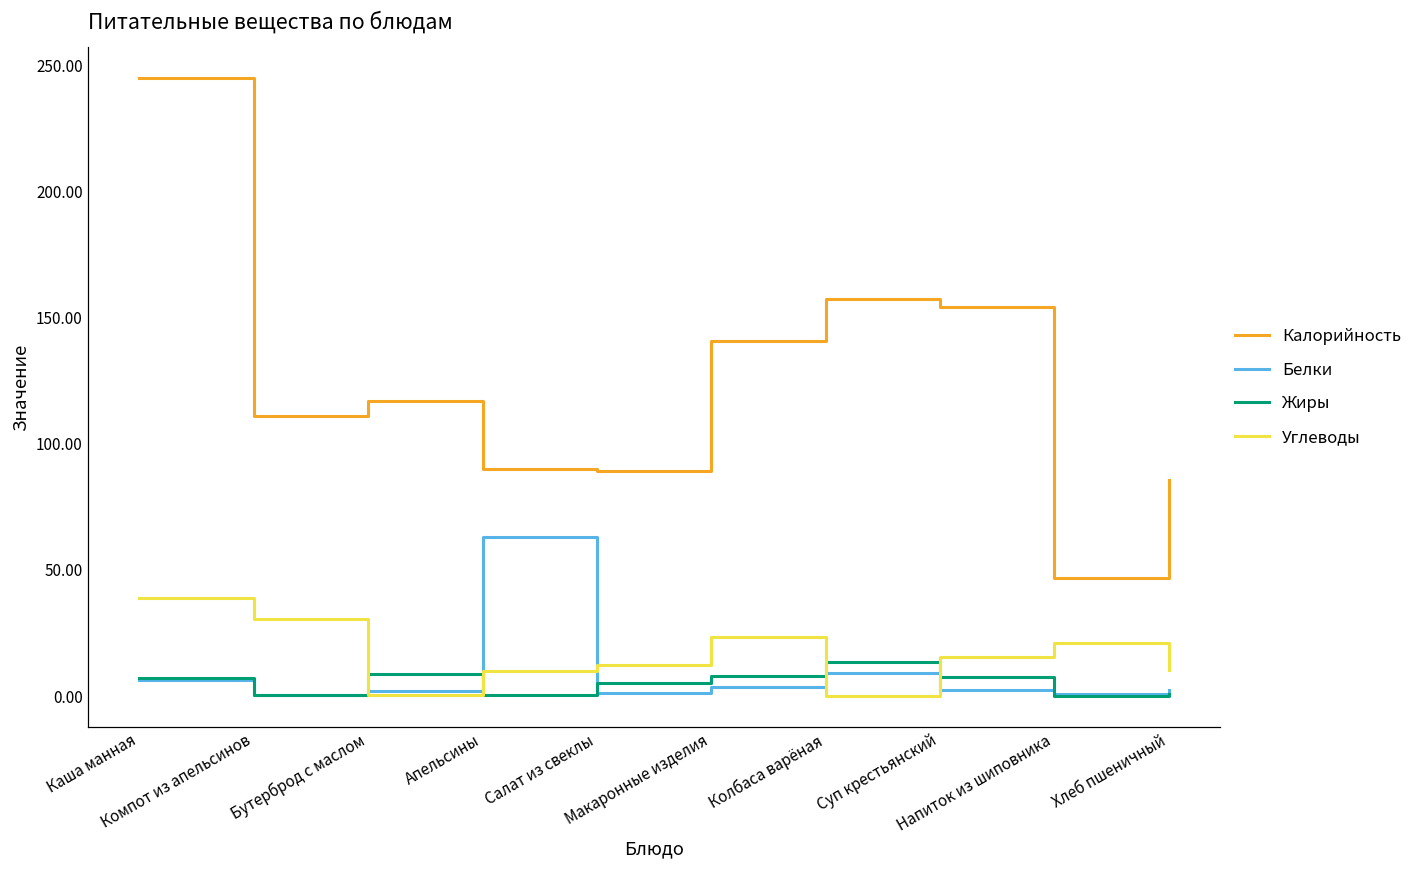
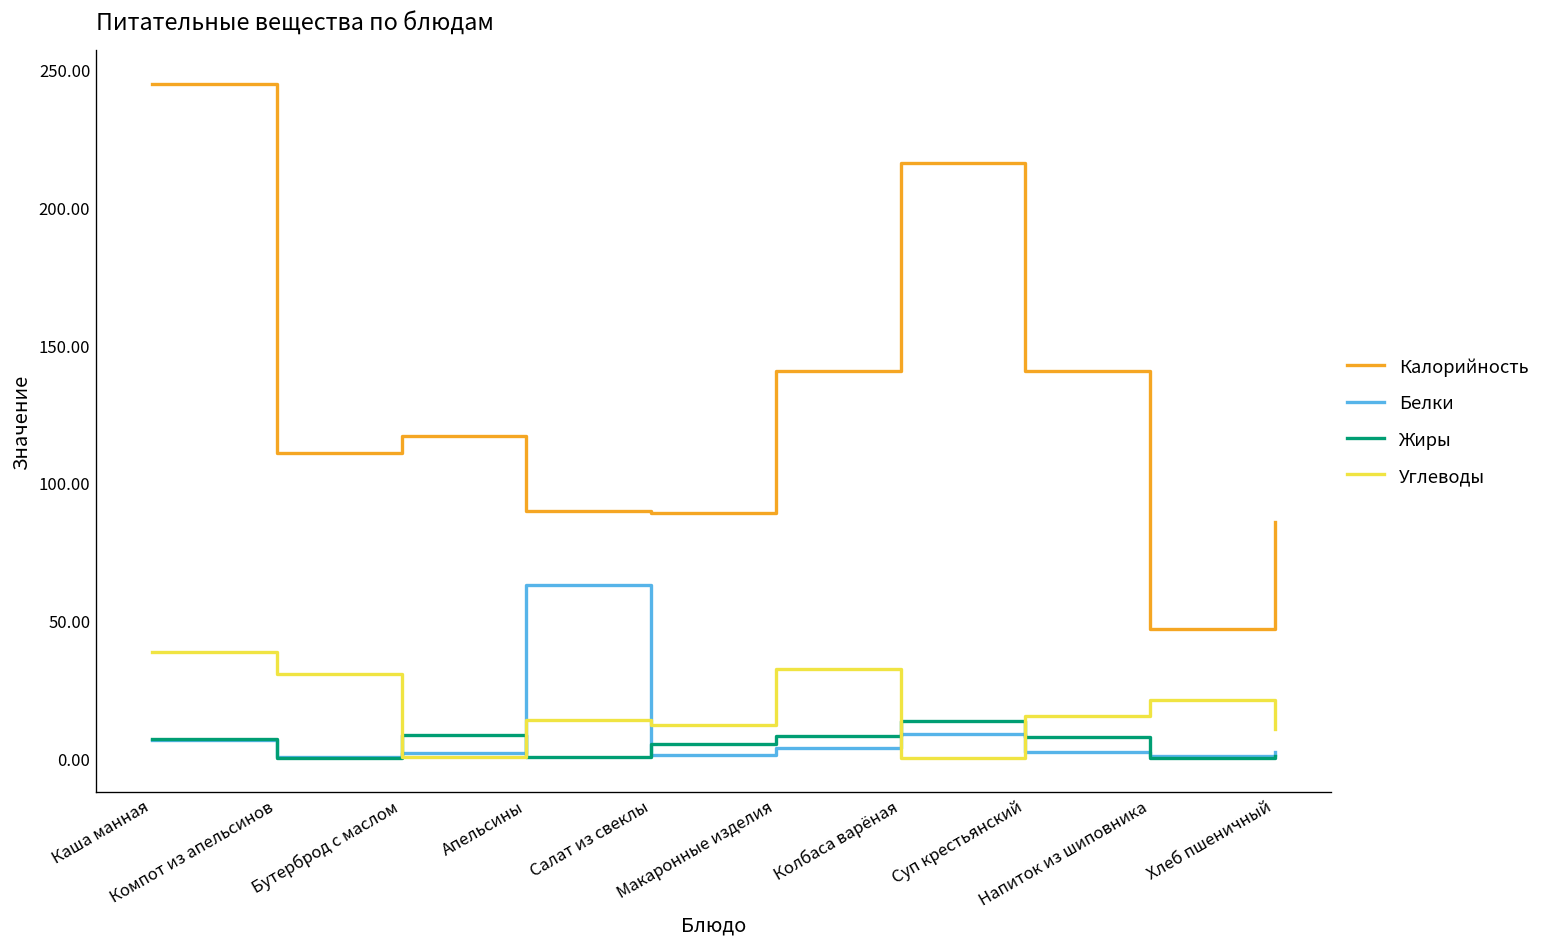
Углеводы, Апельсины: 10 -> 14
Углеводы, Макаронные изделия: 24 -> 33
Калорийность, Колбаса варёная: 158 -> 216
Калорийность, Суп крестьянский: 154 -> 141
